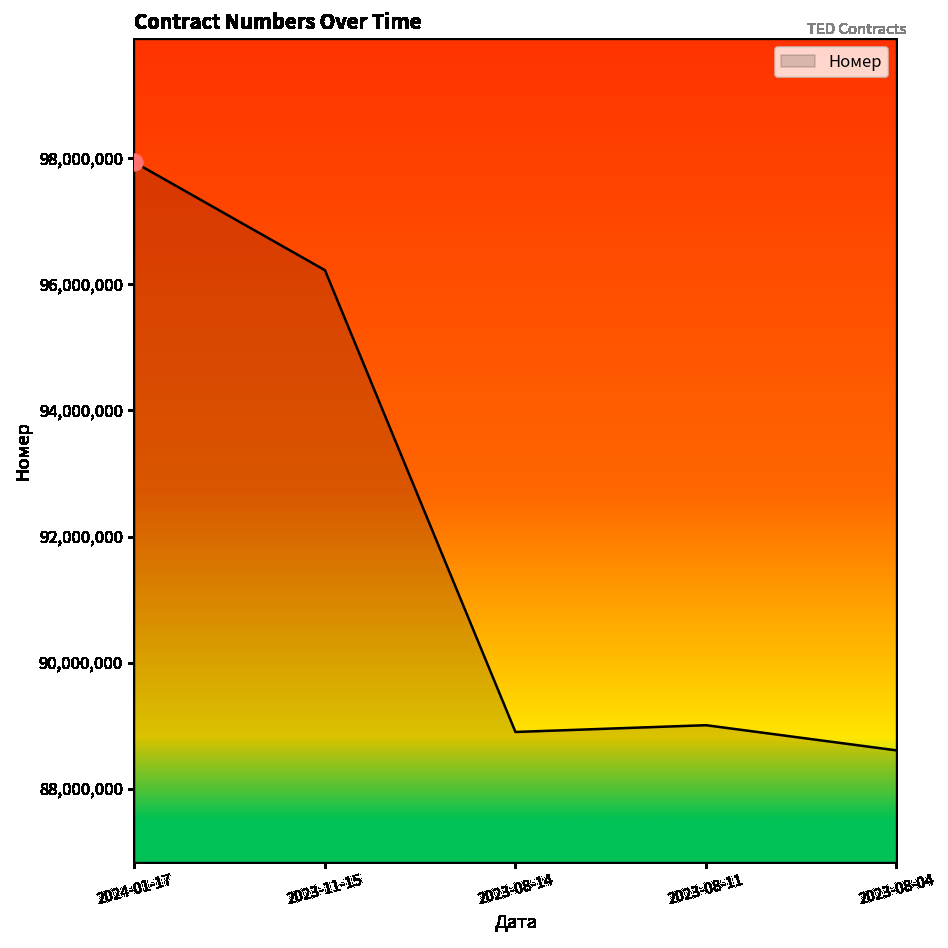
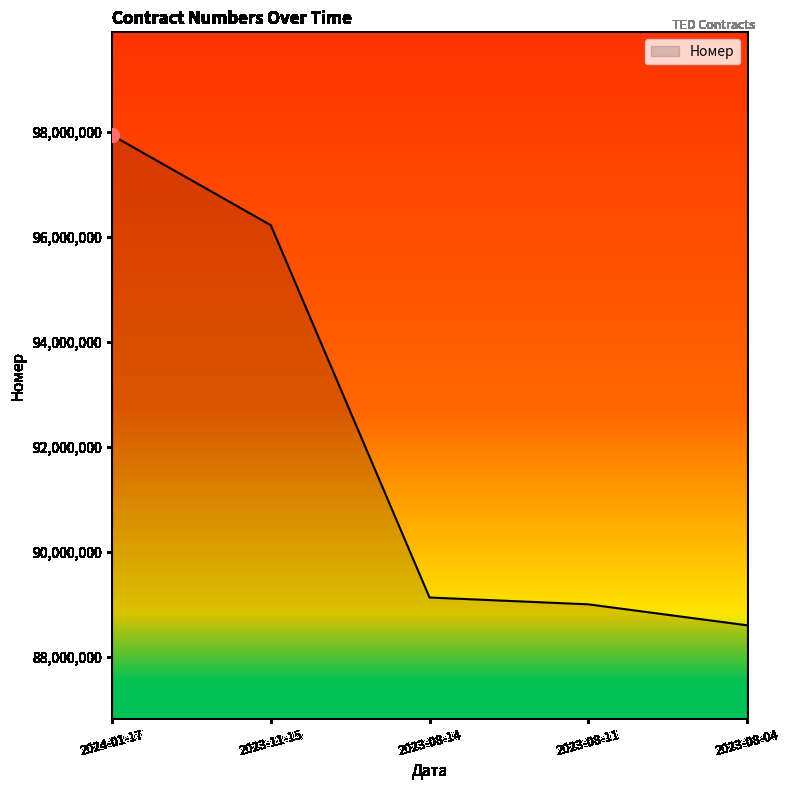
Номер, 2023-08-14: 88,900,000 -> 89,100,000
